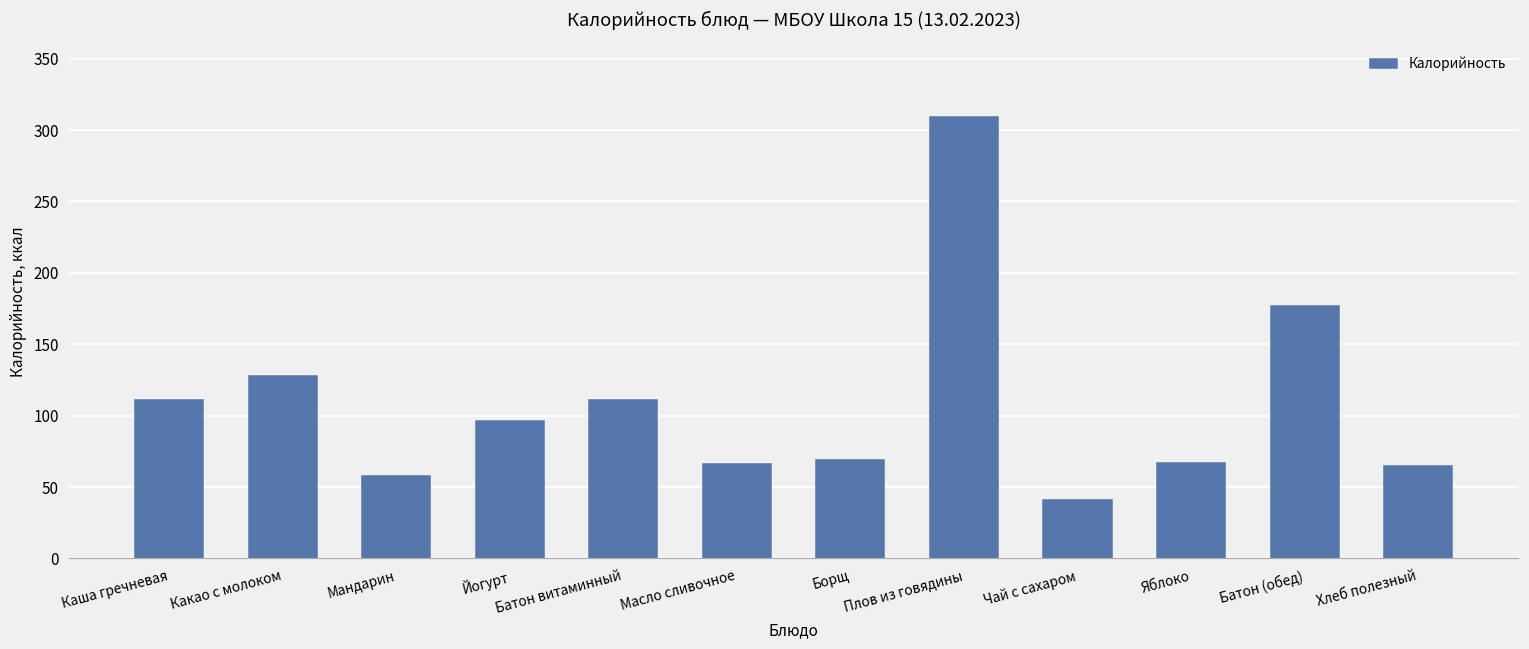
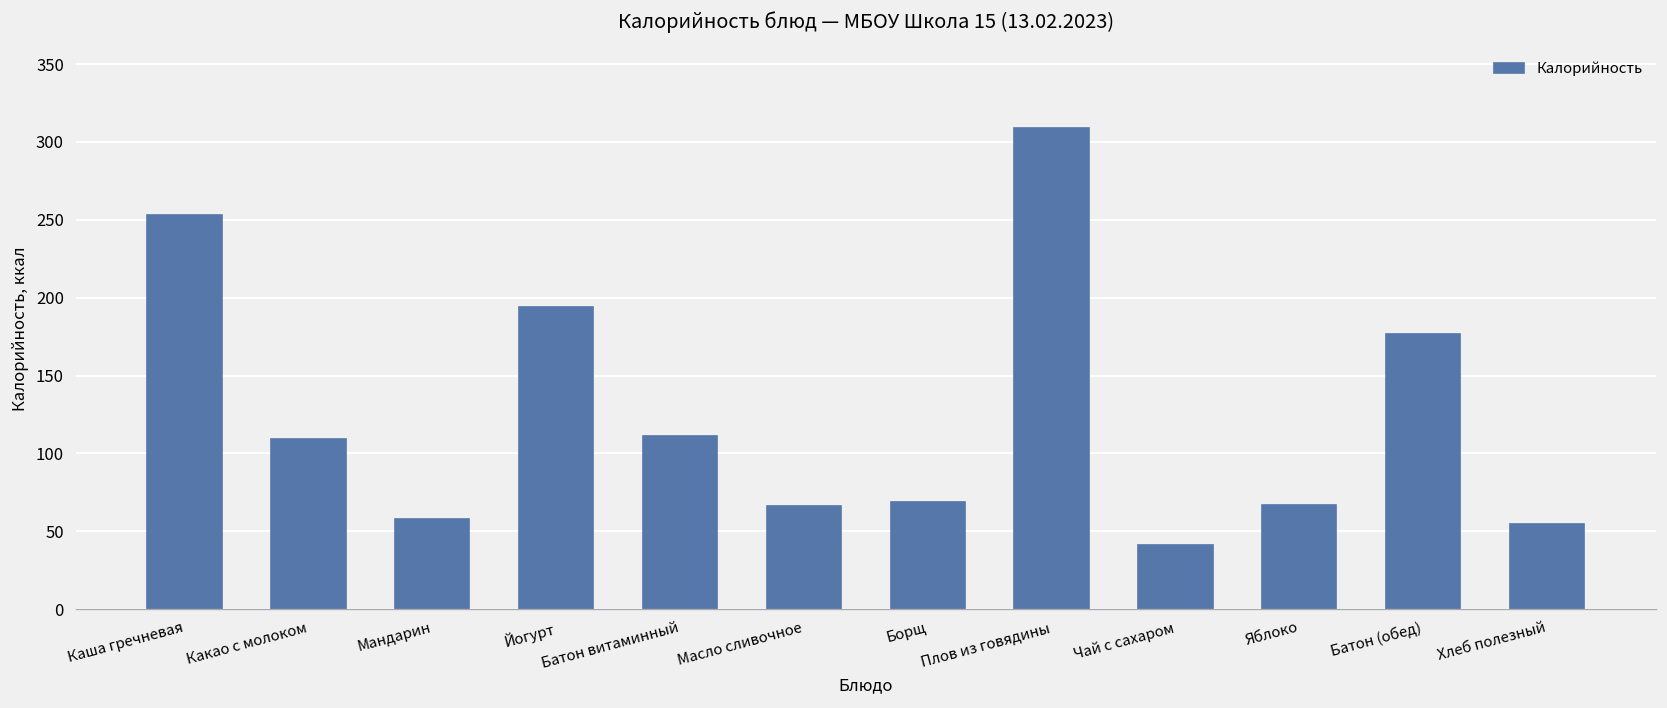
Каша гречневая: 111 -> 253
Какао с молоком: 128 -> 109
Йогурт: 96 -> 194
Хлеб полезный: 65 -> 55
